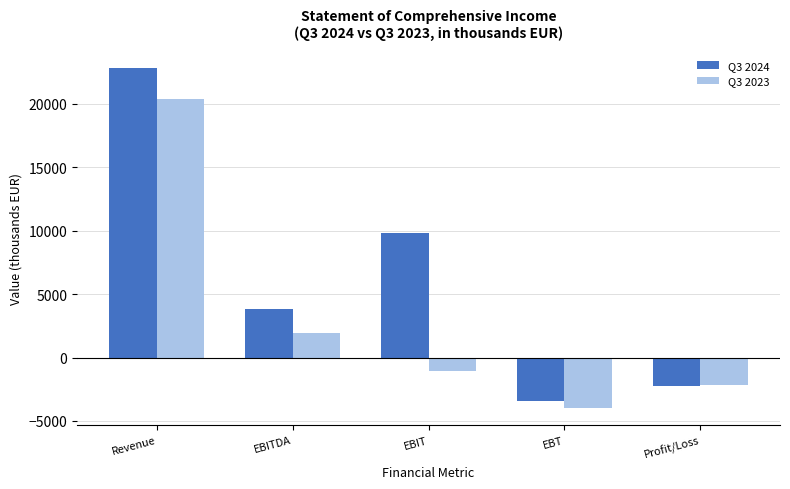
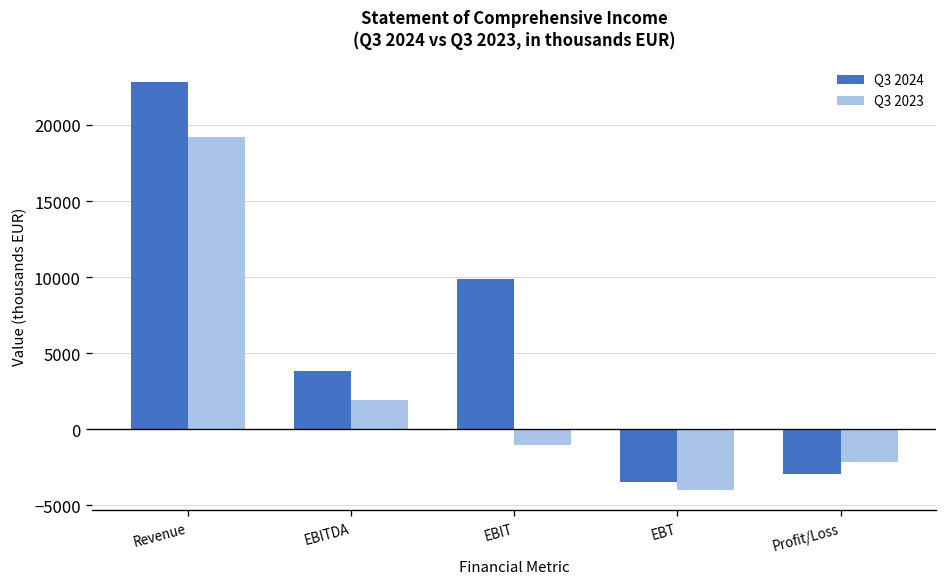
Q3 2023, Revenue: 20400 -> 19200
Q3 2024, Profit/Loss: -2300 -> -3000
